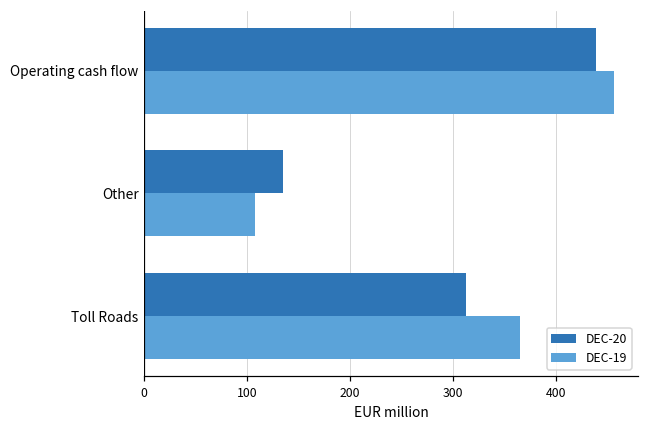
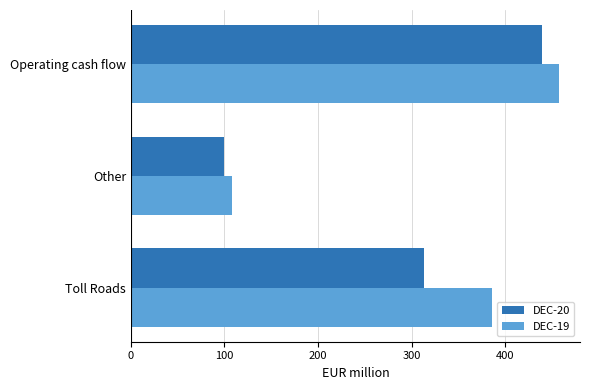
DEC-20, Other: 140 -> 100
DEC-19, Toll Roads: 370 -> 390
